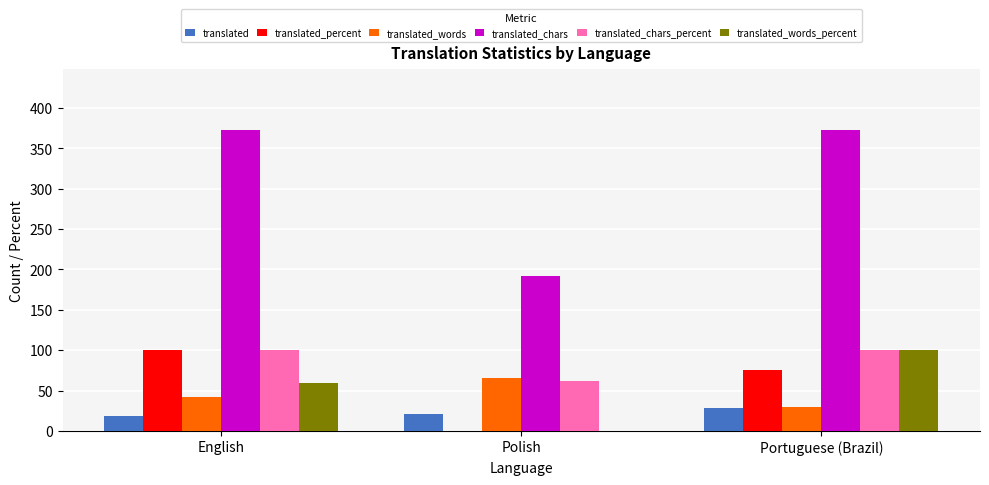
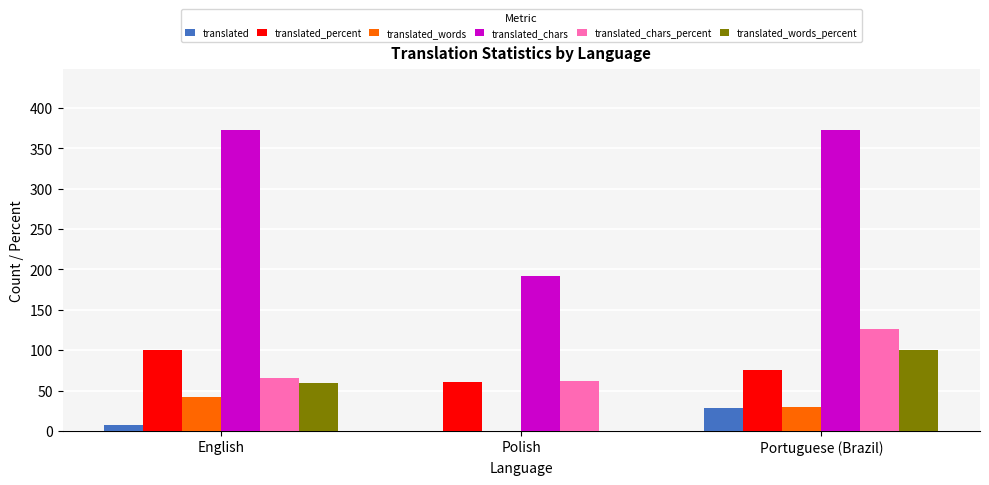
translated, English: 20 -> 10
translated_chars_percent, English: 100 -> 70
translated, Polish: 20 -> 0
translated_percent, Polish: 0 -> 60
translated_words, Polish: 70 -> 0
translated_chars_percent, Portuguese (Brazil): 100 -> 130
